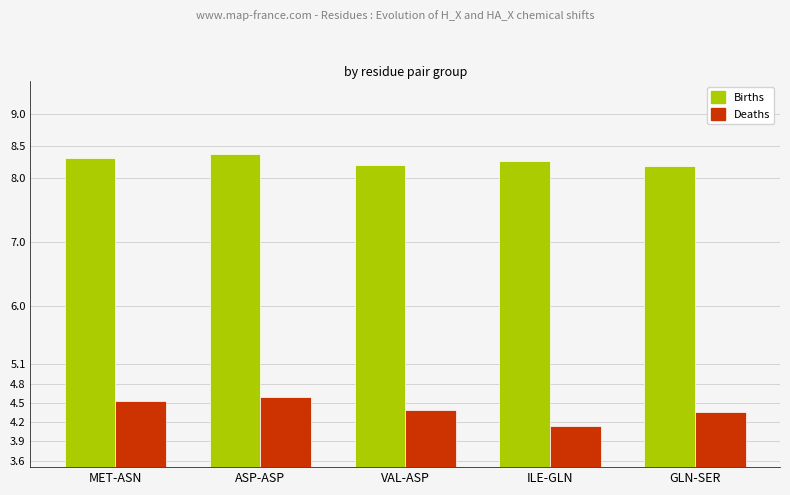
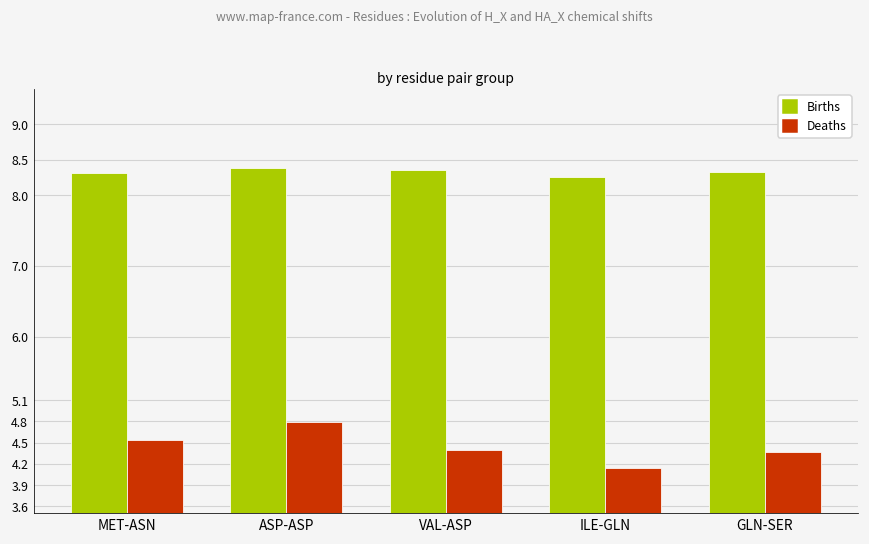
Deaths, ASP-ASP: 4.6 -> 4.8
Births, VAL-ASP: 8.2 -> 8.4
Births, GLN-SER: 8.2 -> 8.3
